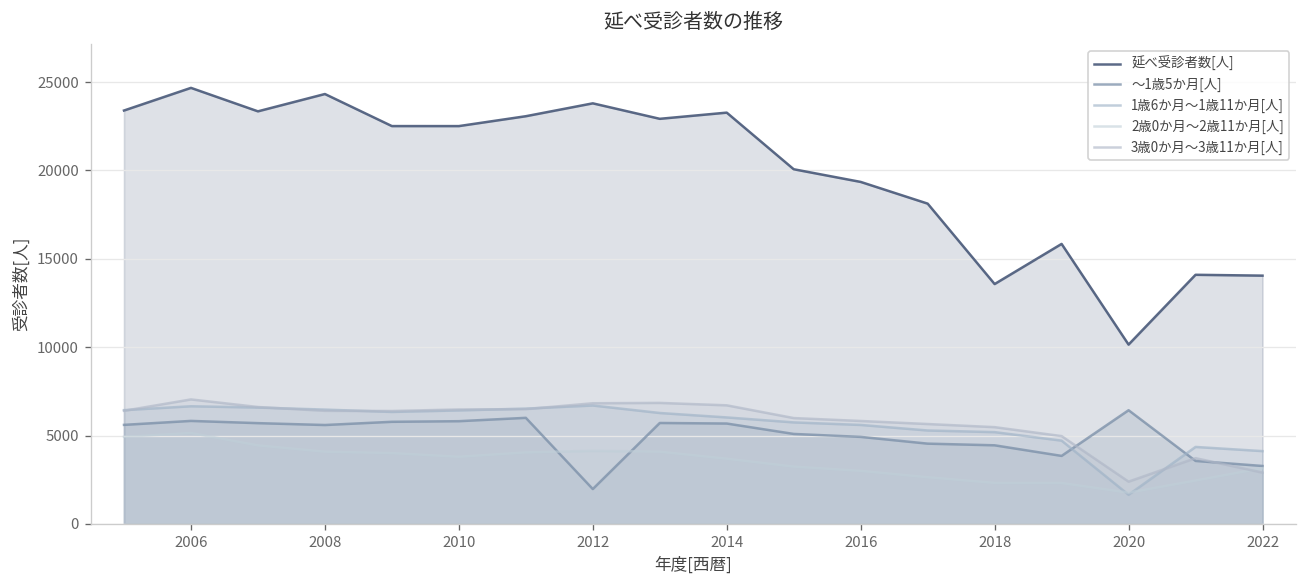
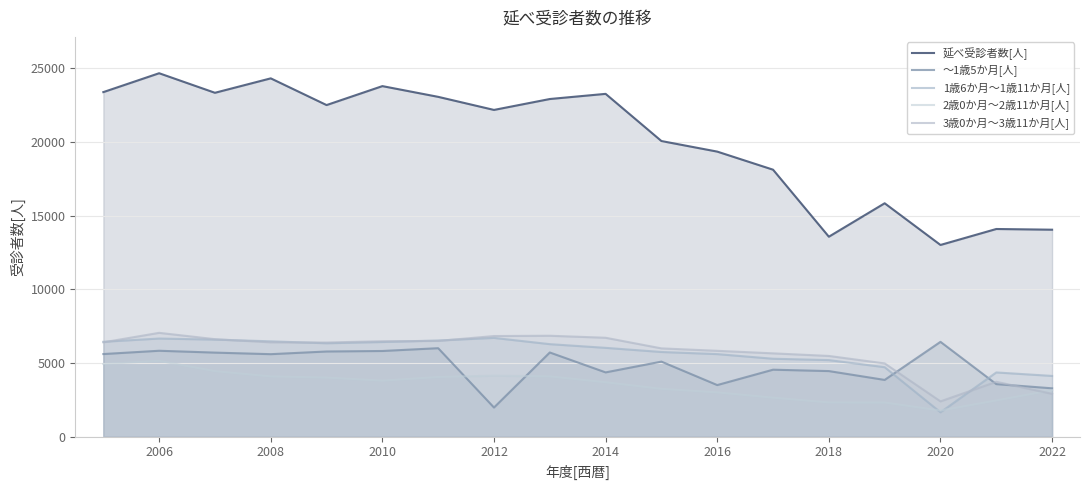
延べ受診者数[人], 2010: 22500 -> 23800
延べ受診者数[人], 2012: 23800 -> 22200
～1歳5か月[人], 2014: 5700 -> 4400
～1歳5か月[人], 2016: 4900 -> 3500
延べ受診者数[人], 2020: 10100 -> 13000
